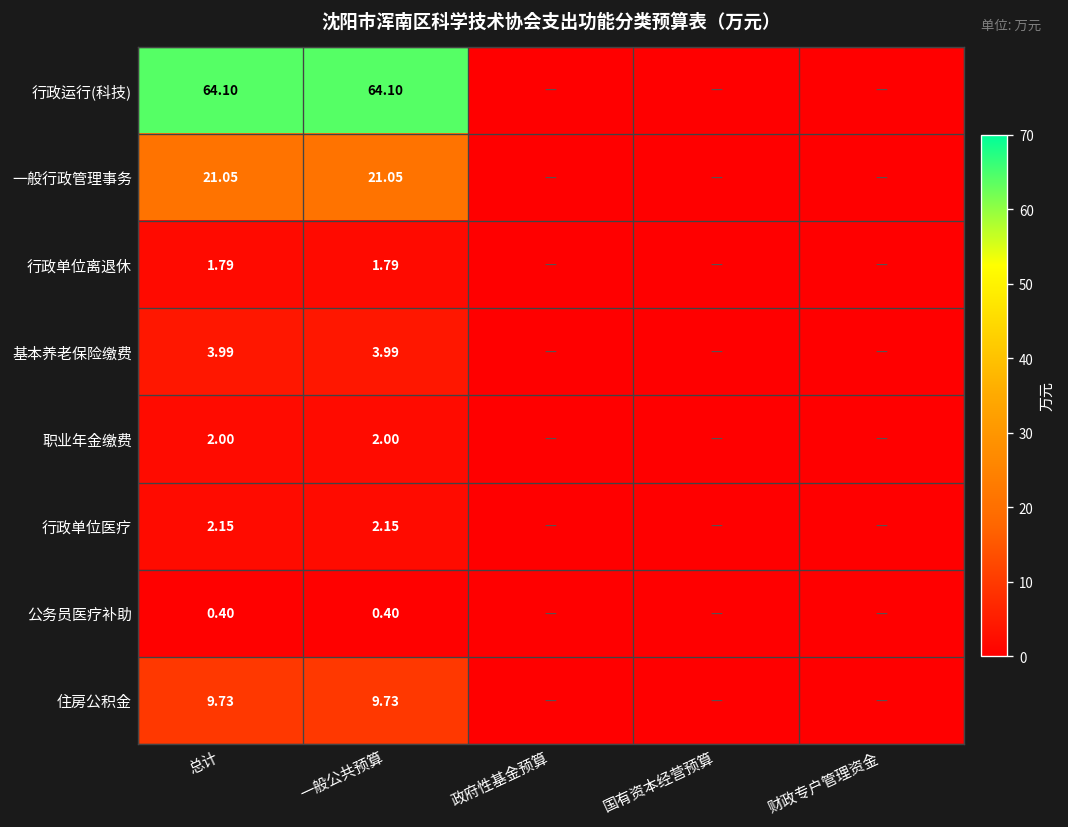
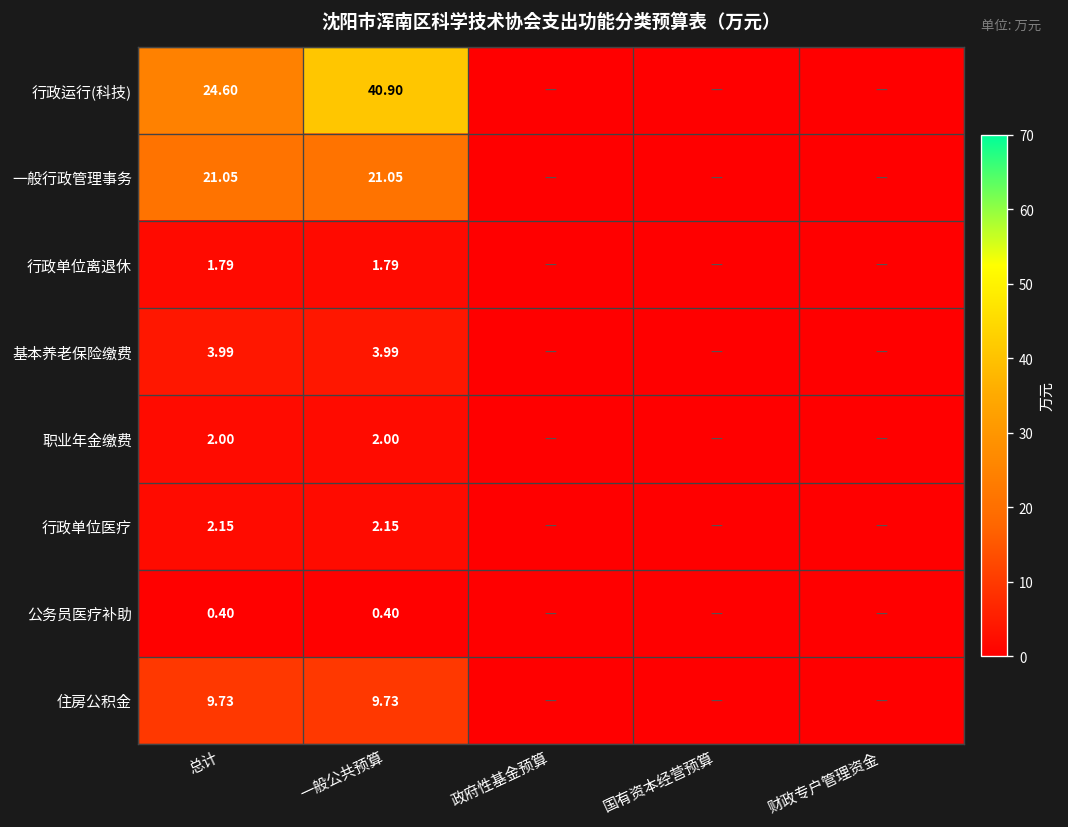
行政运行(科技), 总计: 64.10 -> 24.60
行政运行(科技), 一般公共预算: 64.10 -> 40.90
